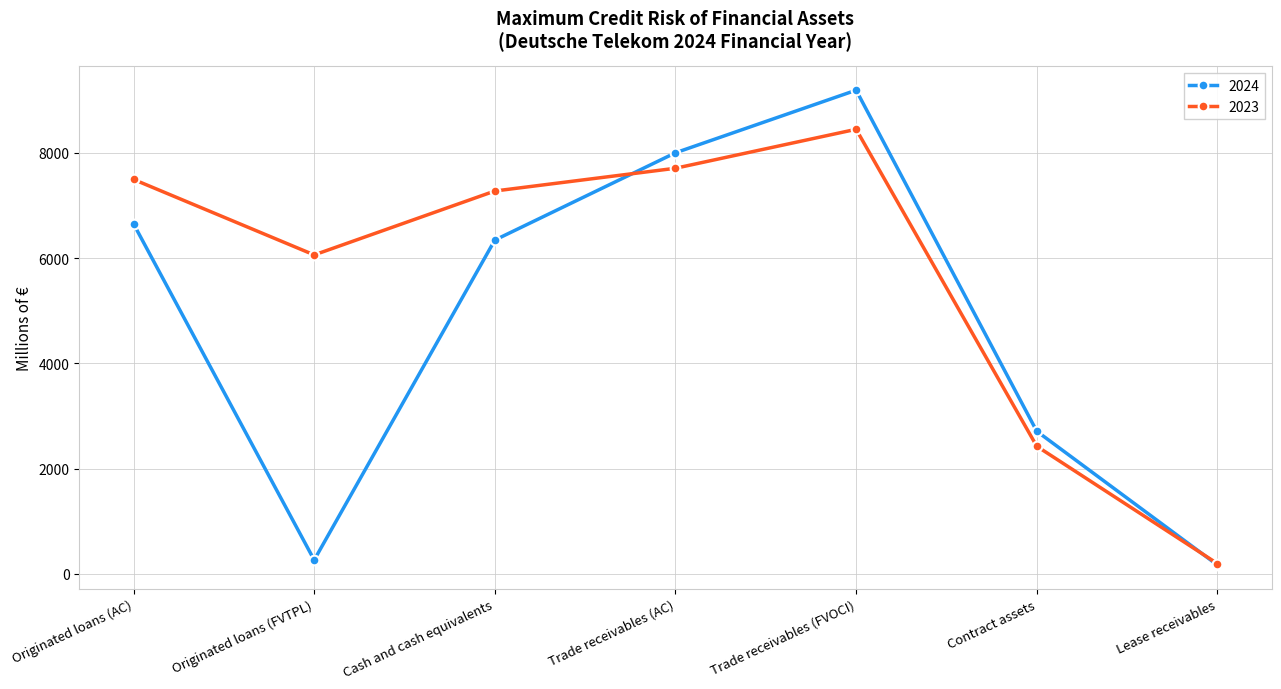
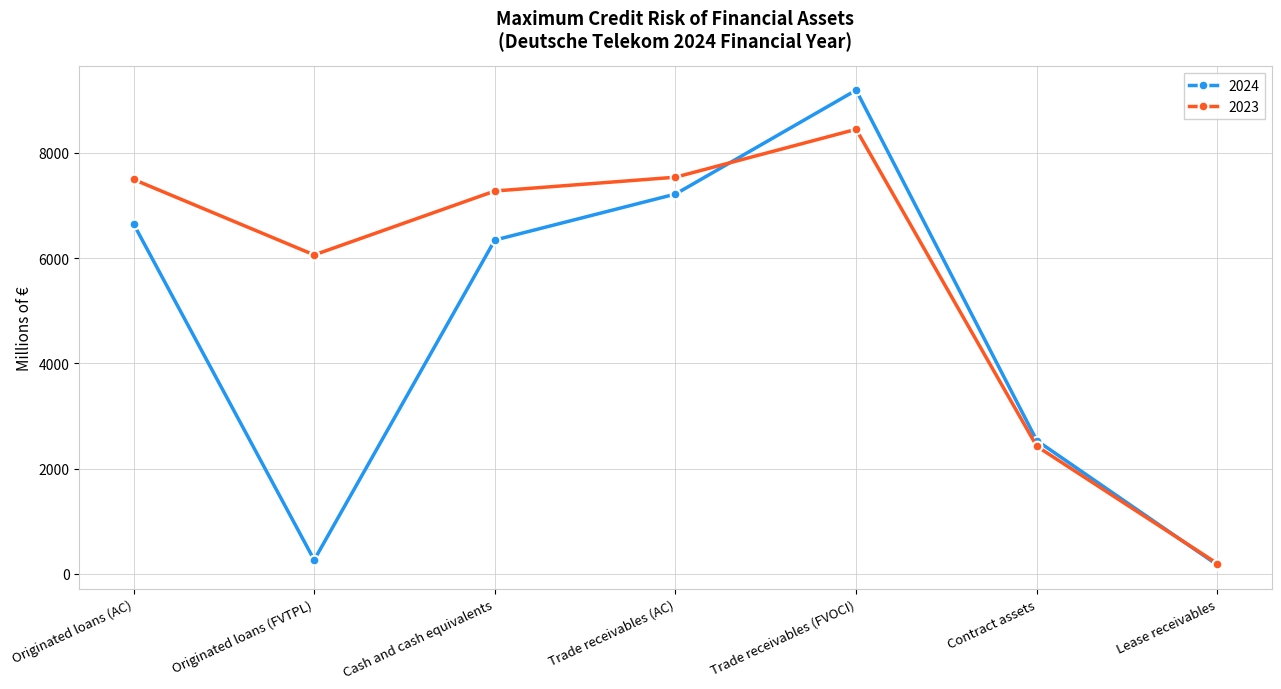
2024, Trade receivables (AC): 8000 -> 7200
2023, Trade receivables (AC): 7700 -> 7500
2024, Contract assets: 2700 -> 2500
